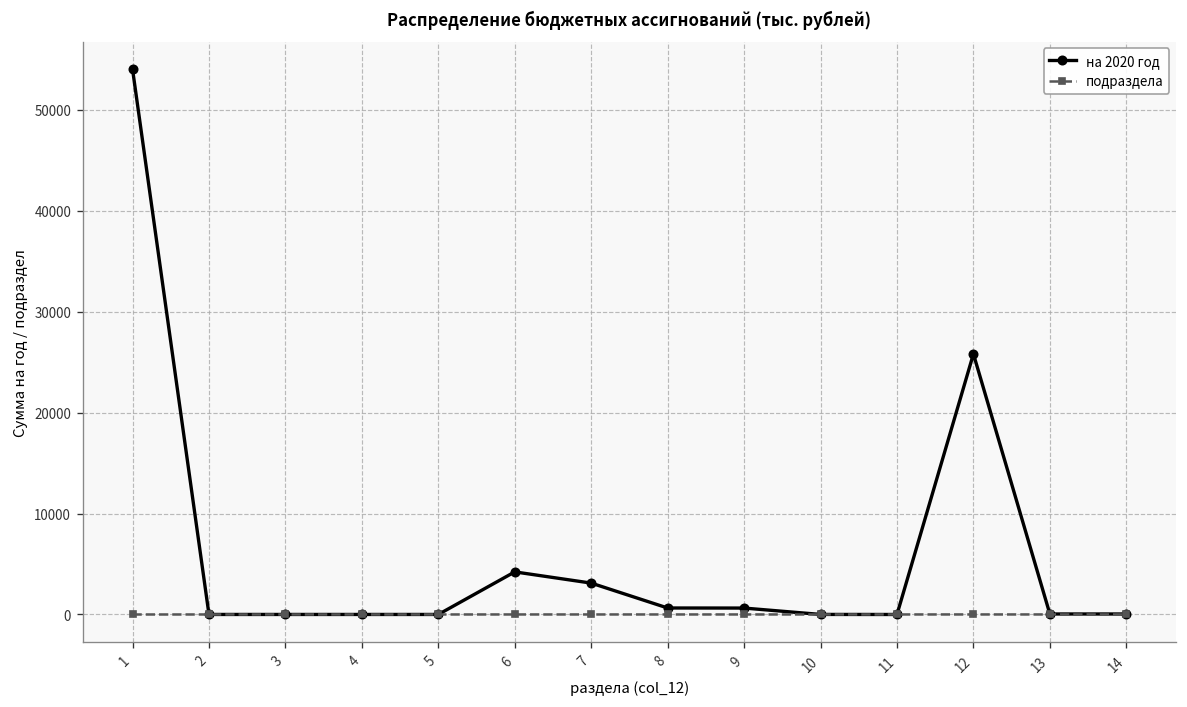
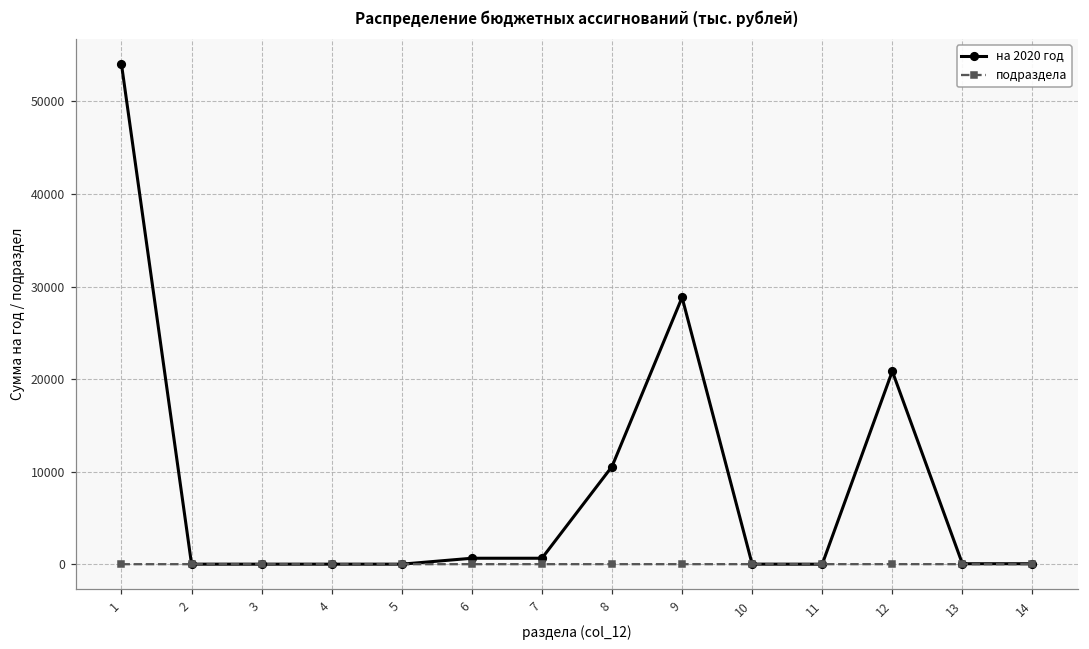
на 2020 год, 6: 4000 -> 1000
на 2020 год, 7: 3000 -> 1000
на 2020 год, 8: 1000 -> 11000
на 2020 год, 9: 1000 -> 29000
на 2020 год, 12: 26000 -> 21000
